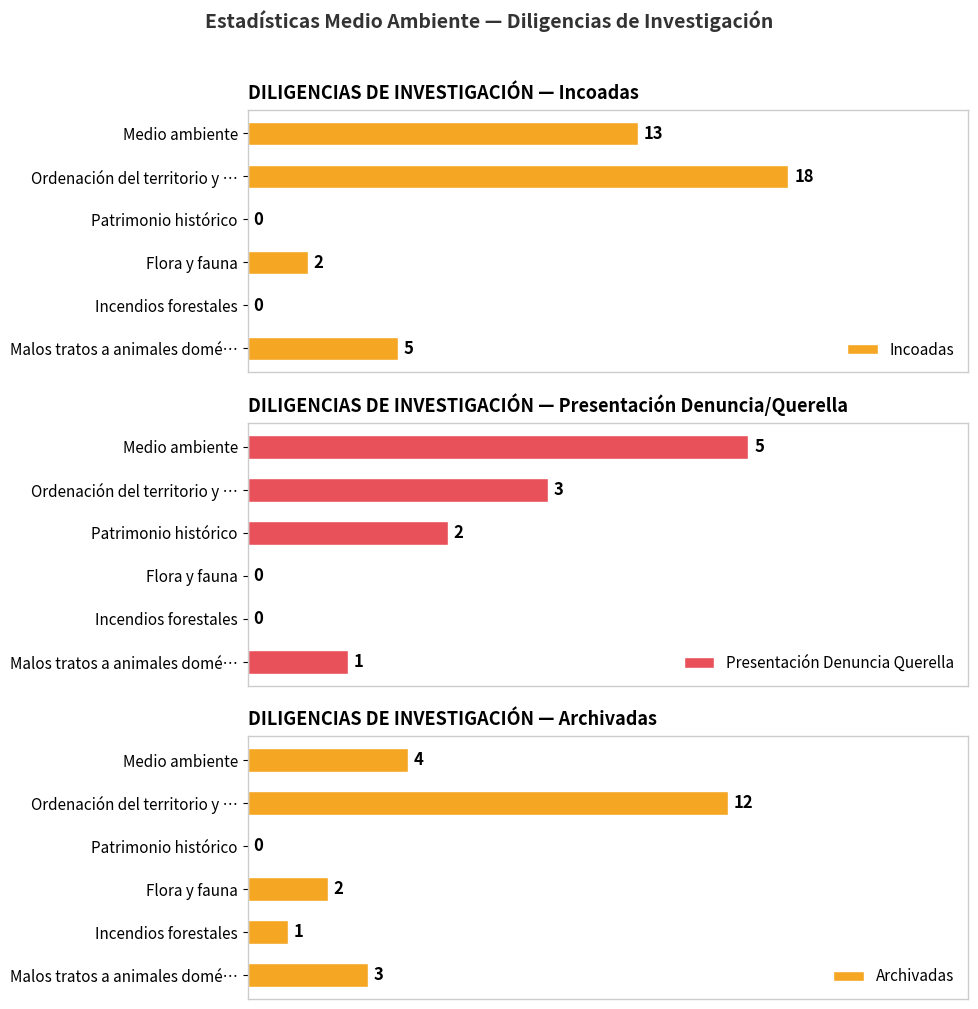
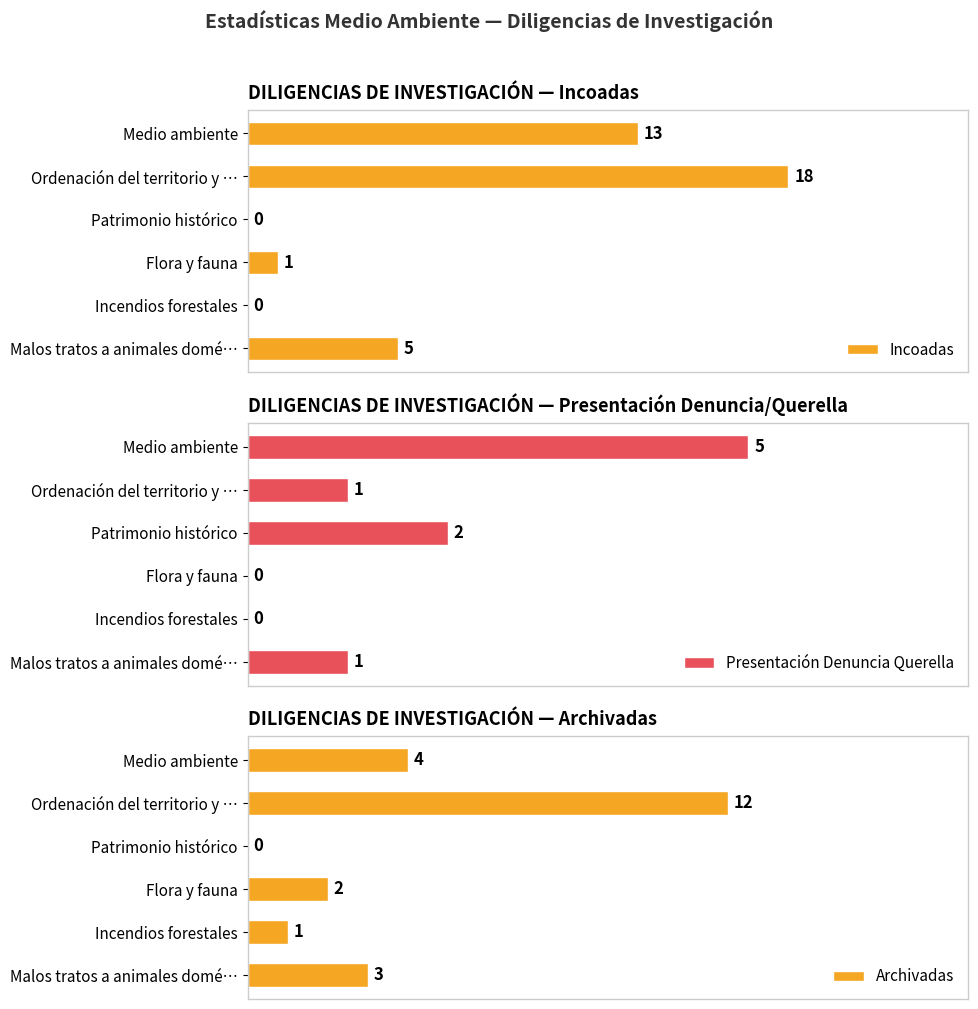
DILIGENCIAS DE INVESTIGACIÓN — Incoadas, Flora y fauna: 2 -> 1
DILIGENCIAS DE INVESTIGACIÓN — Presentación Denuncia/Querella, Ordenación del territorio y …: 3 -> 1
